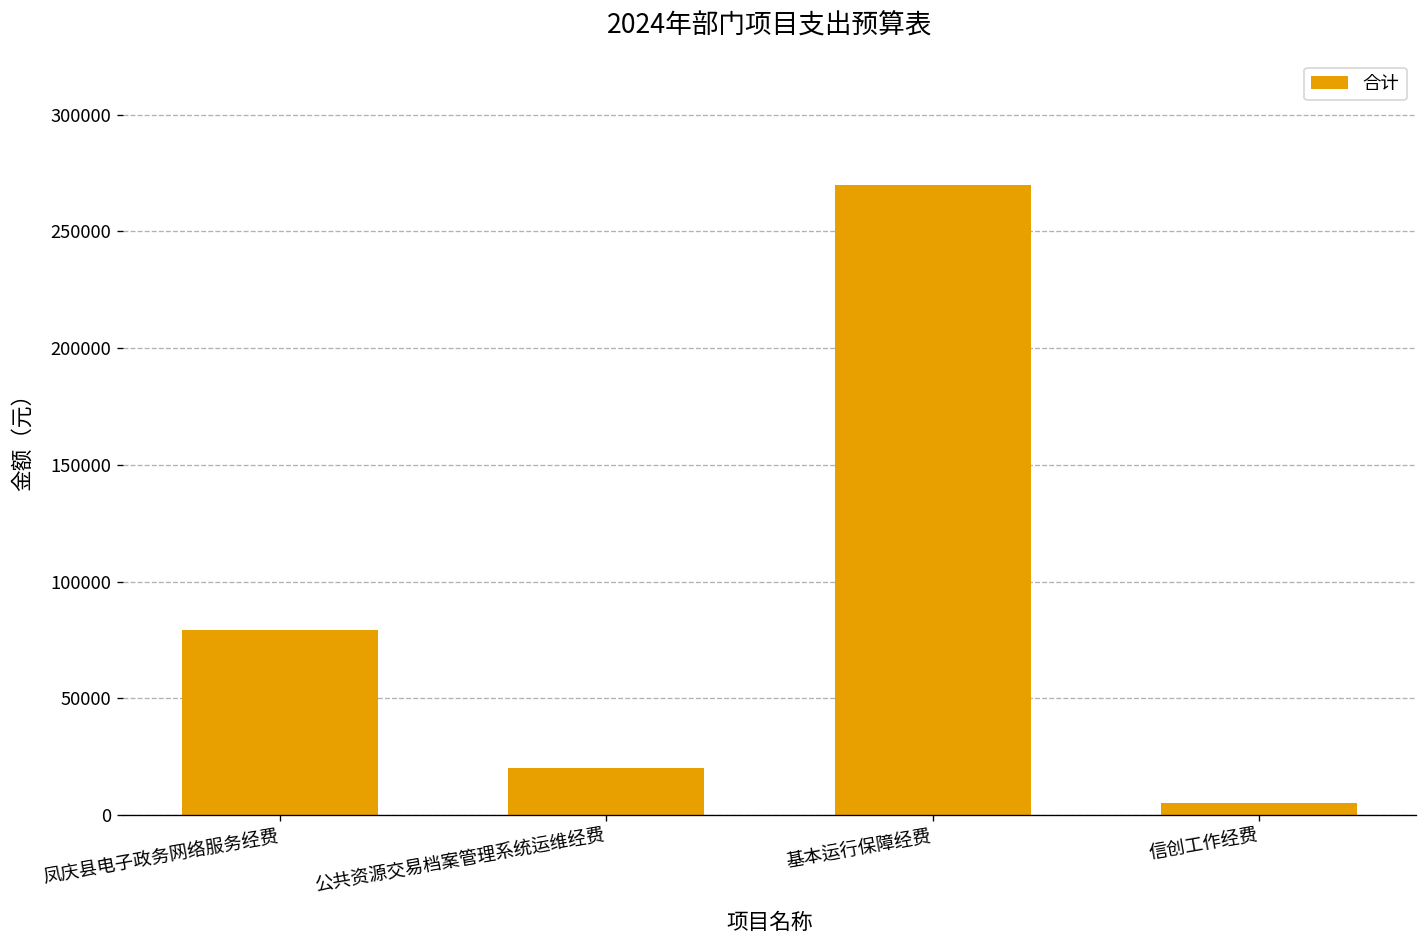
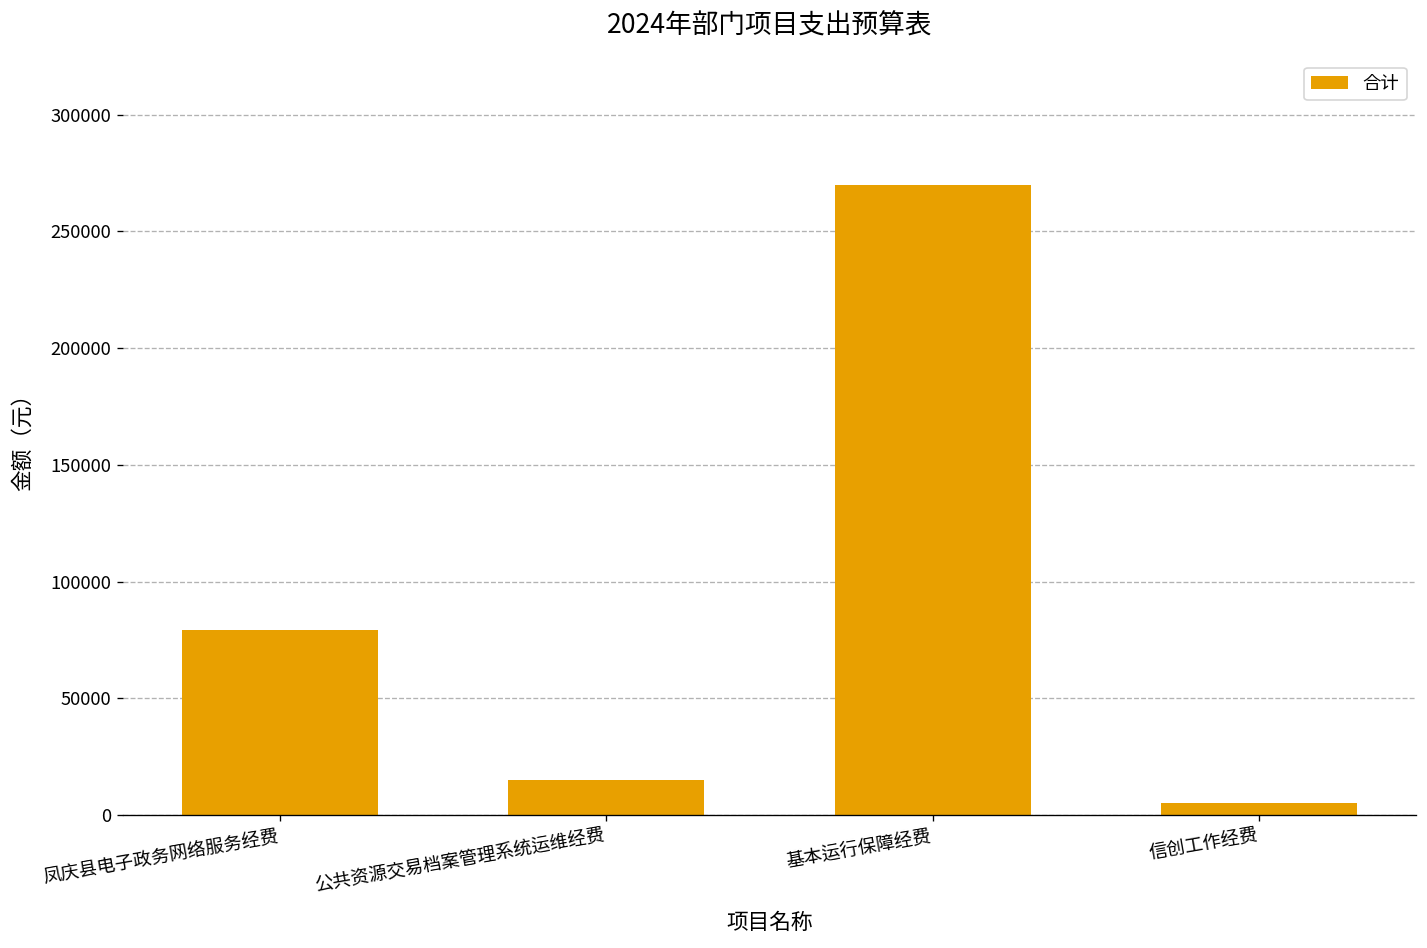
公共资源交易档案管理系统运维经费: 20000 -> 15000
